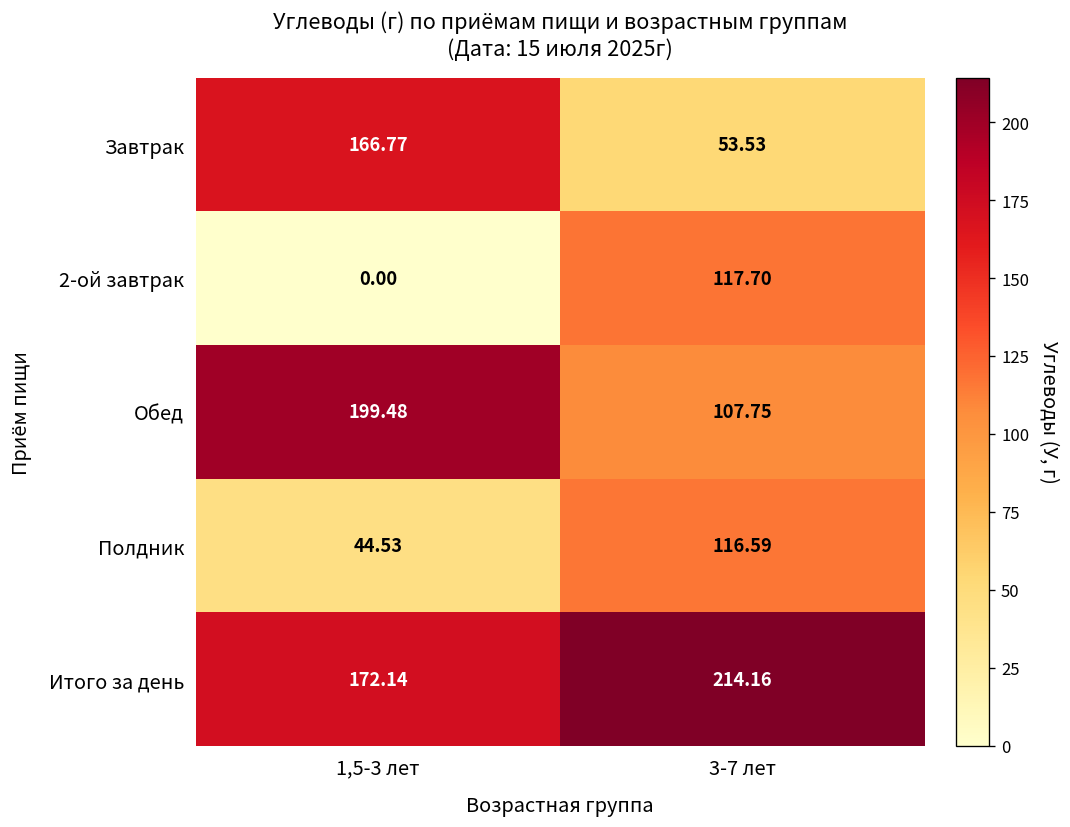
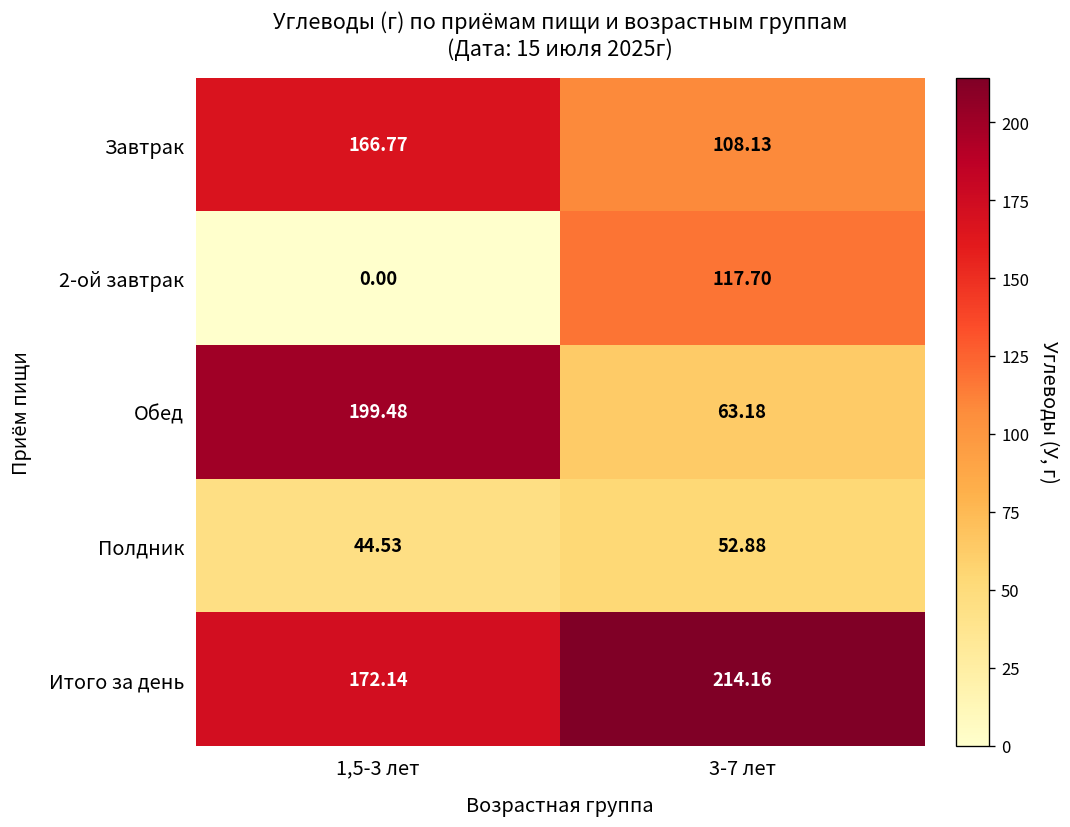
Завтрак, 3-7 лет: 53.53 -> 108.13
Обед, 3-7 лет: 107.75 -> 63.18
Полдник, 3-7 лет: 116.59 -> 52.88
